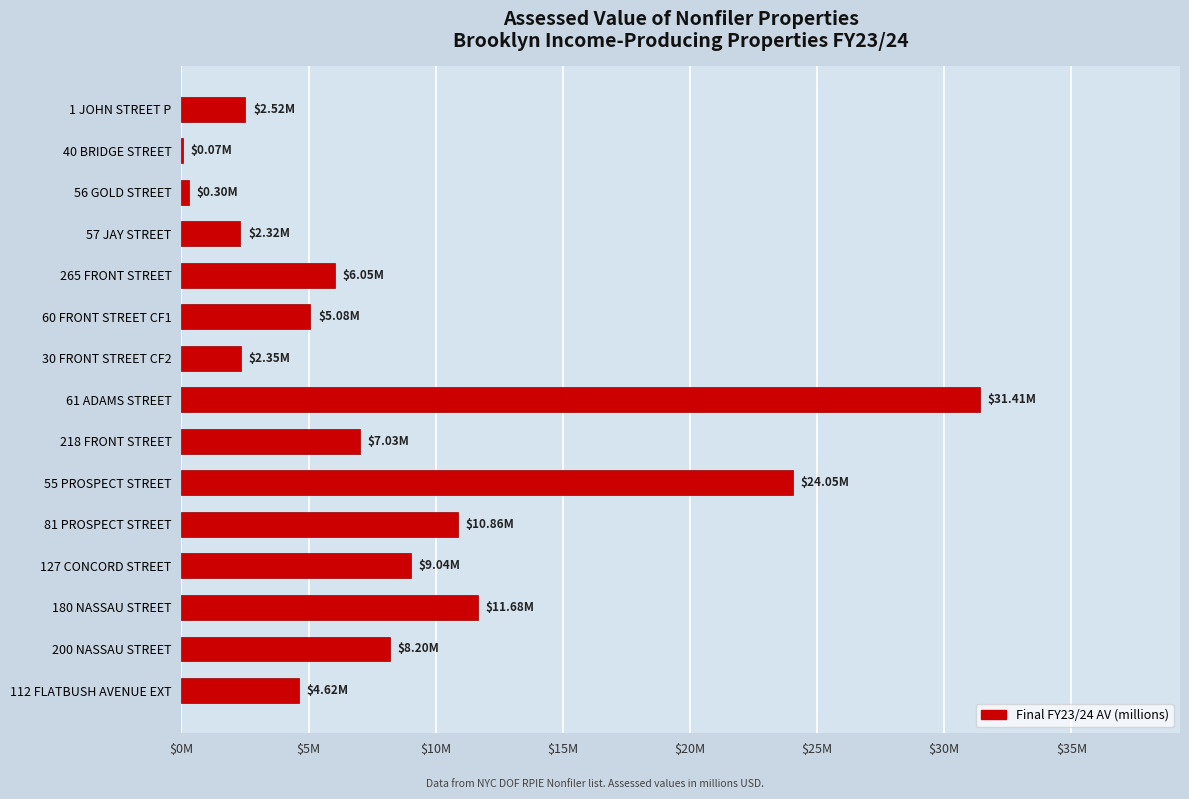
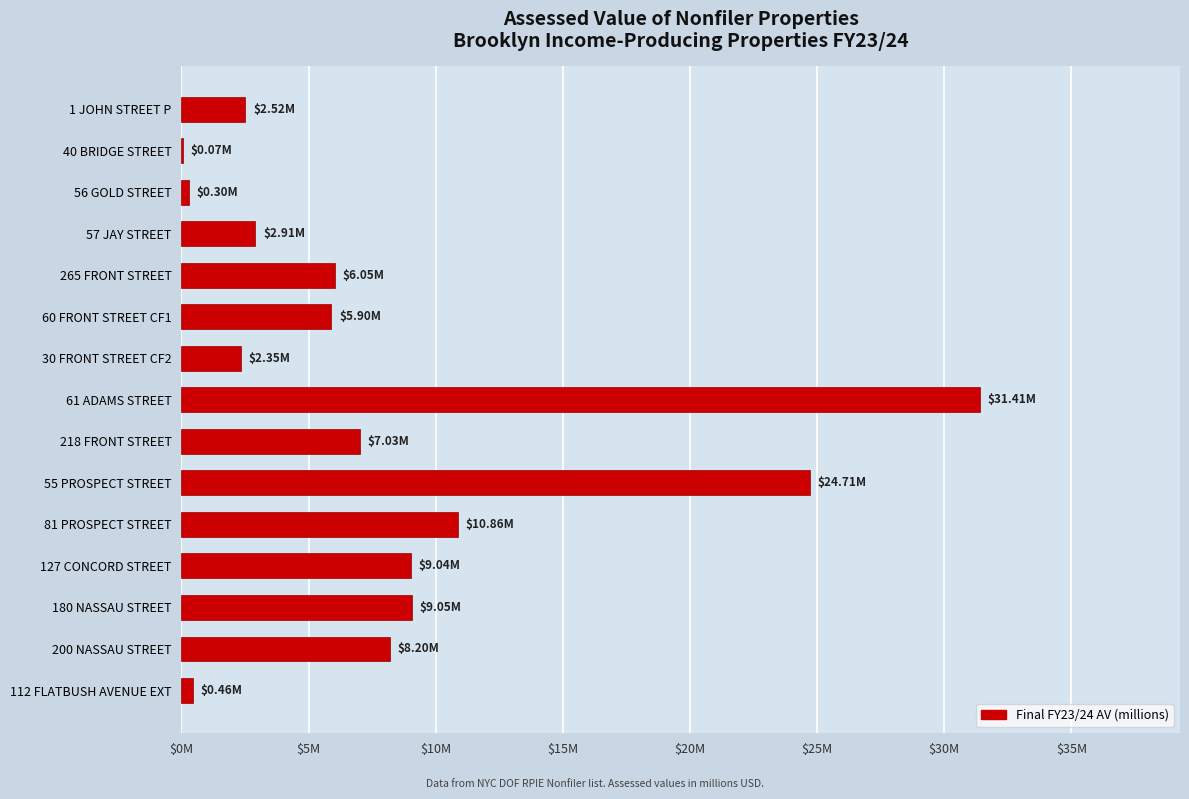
57 JAY STREET: $2.32M -> $2.91M
60 FRONT STREET CF1: $5.08M -> $5.90M
55 PROSPECT STREET: $24.05M -> $24.71M
180 NASSAU STREET: $11.68M -> $9.05M
112 FLATBUSH AVENUE EXT: $4.62M -> $0.46M
